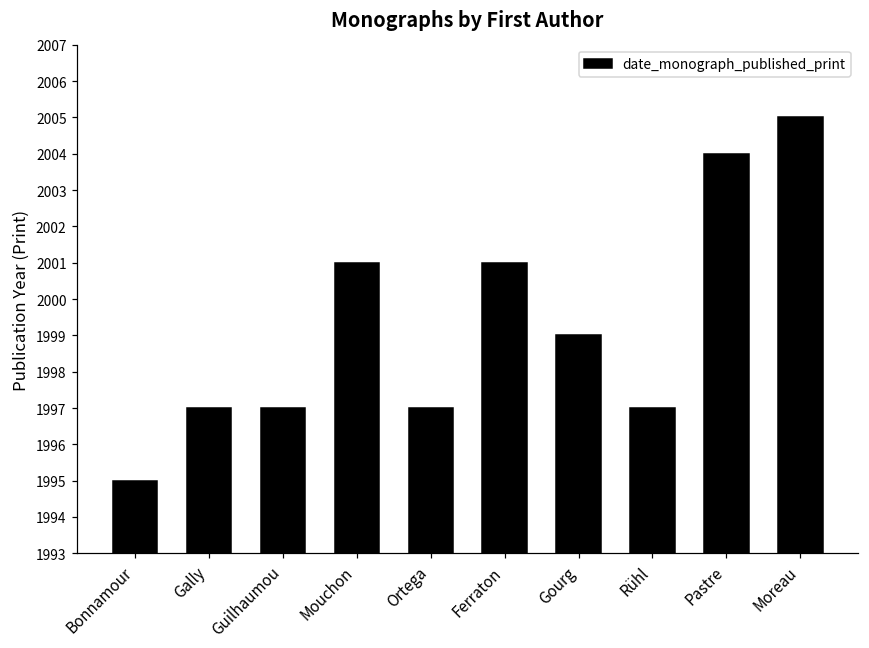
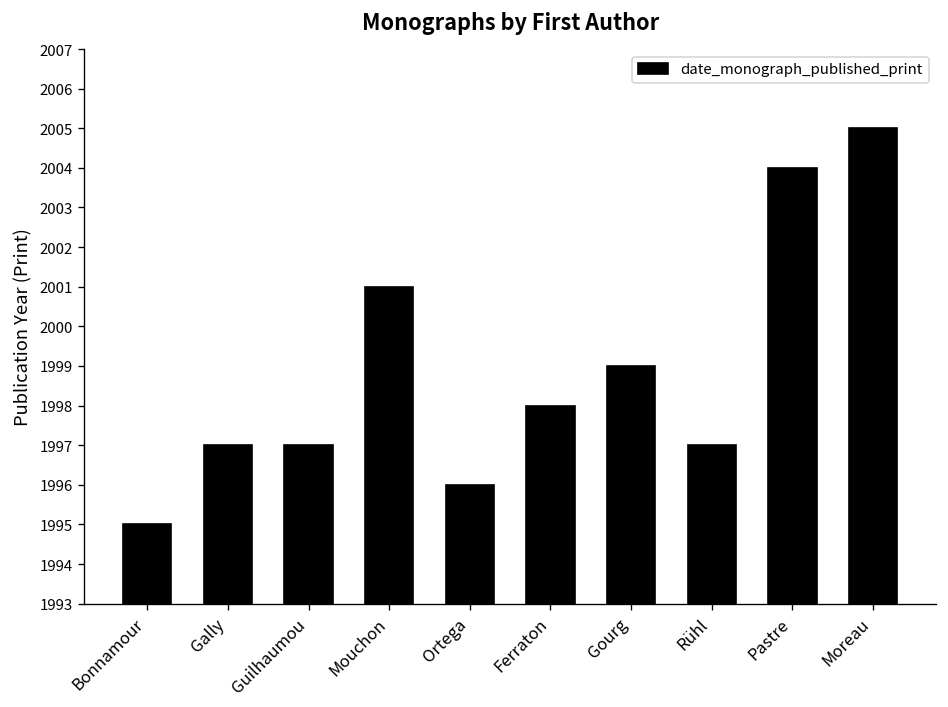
Ortega: 1997 -> 1996
Ferraton: 2001 -> 1998
